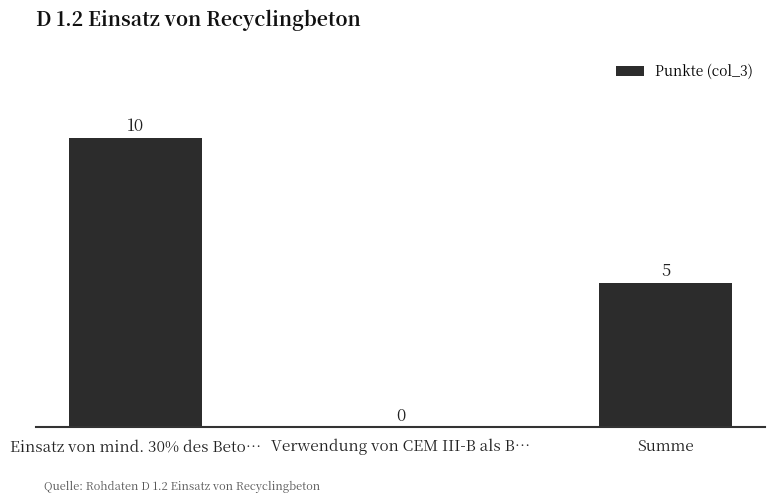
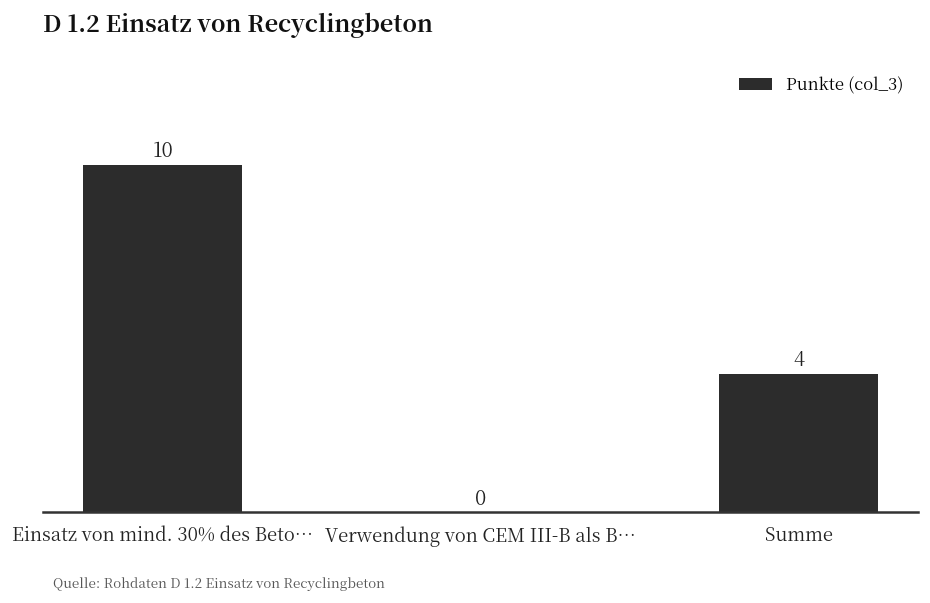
Summe: 5 -> 4
